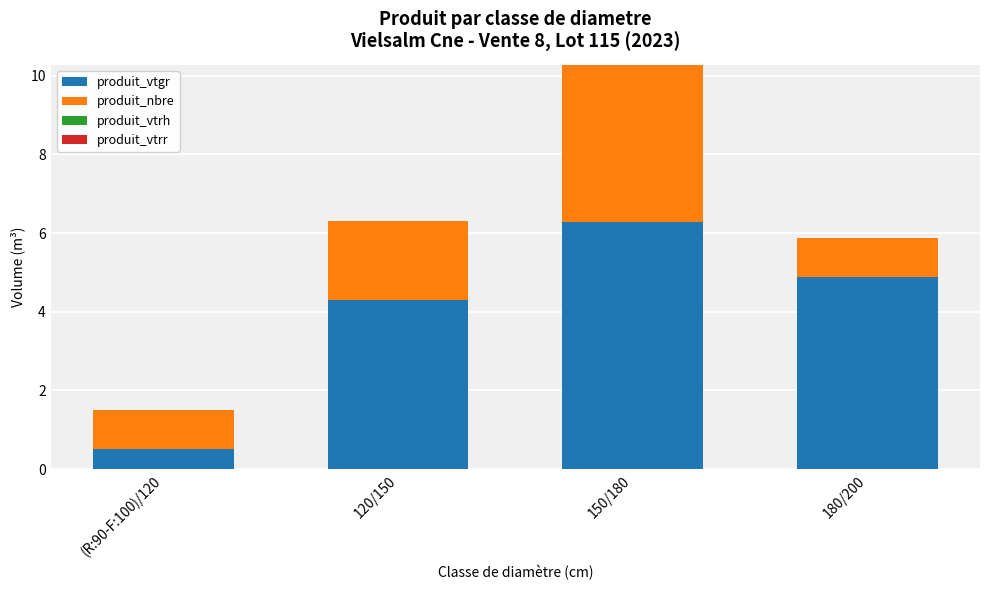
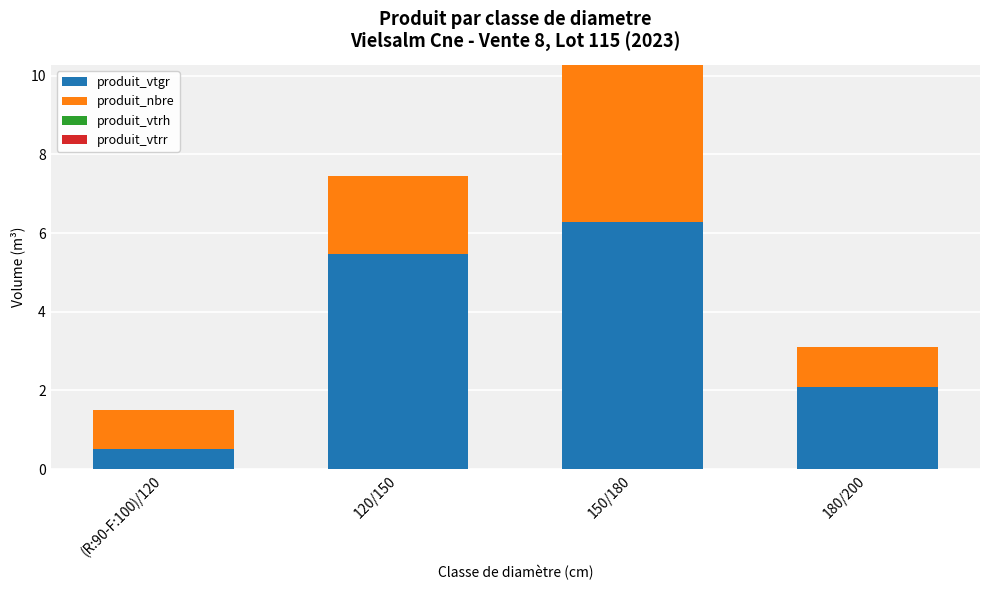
produit_vtgr, 120/150: 4.3 -> 5.5
produit_vtgr, 180/200: 4.9 -> 2.1
